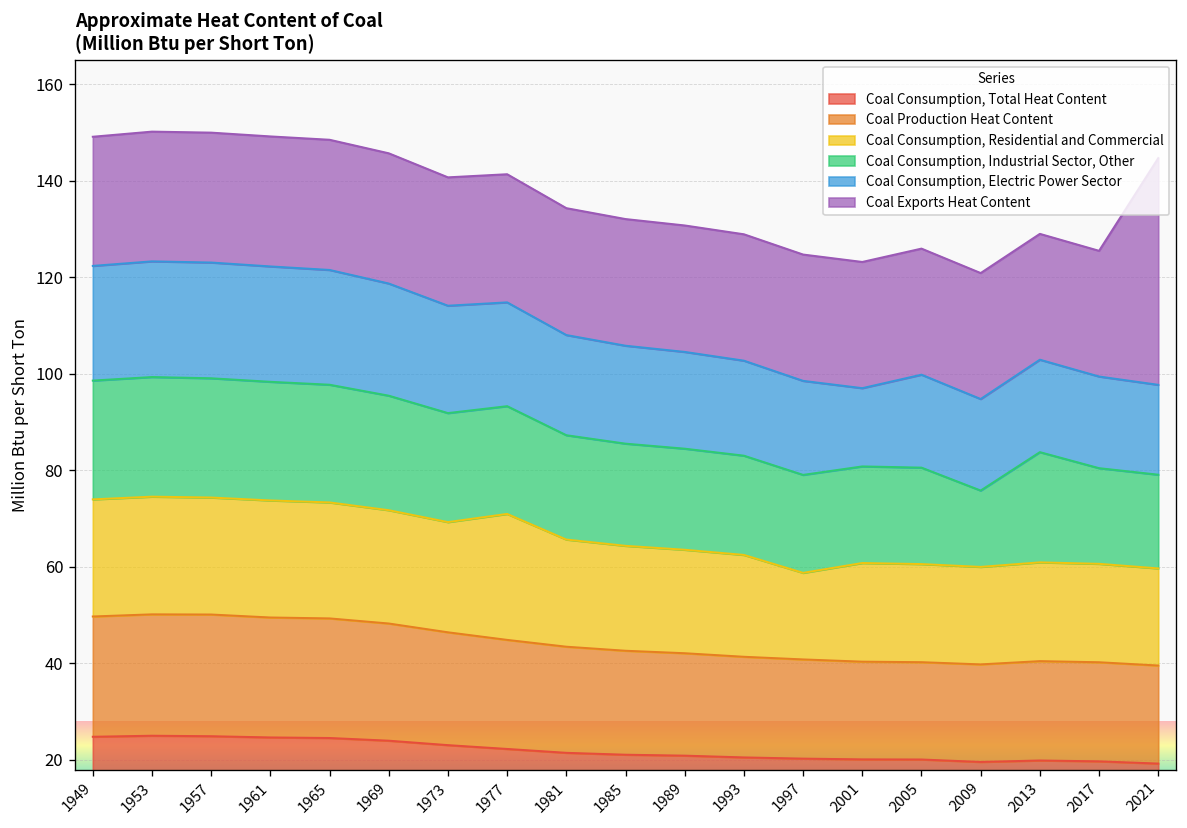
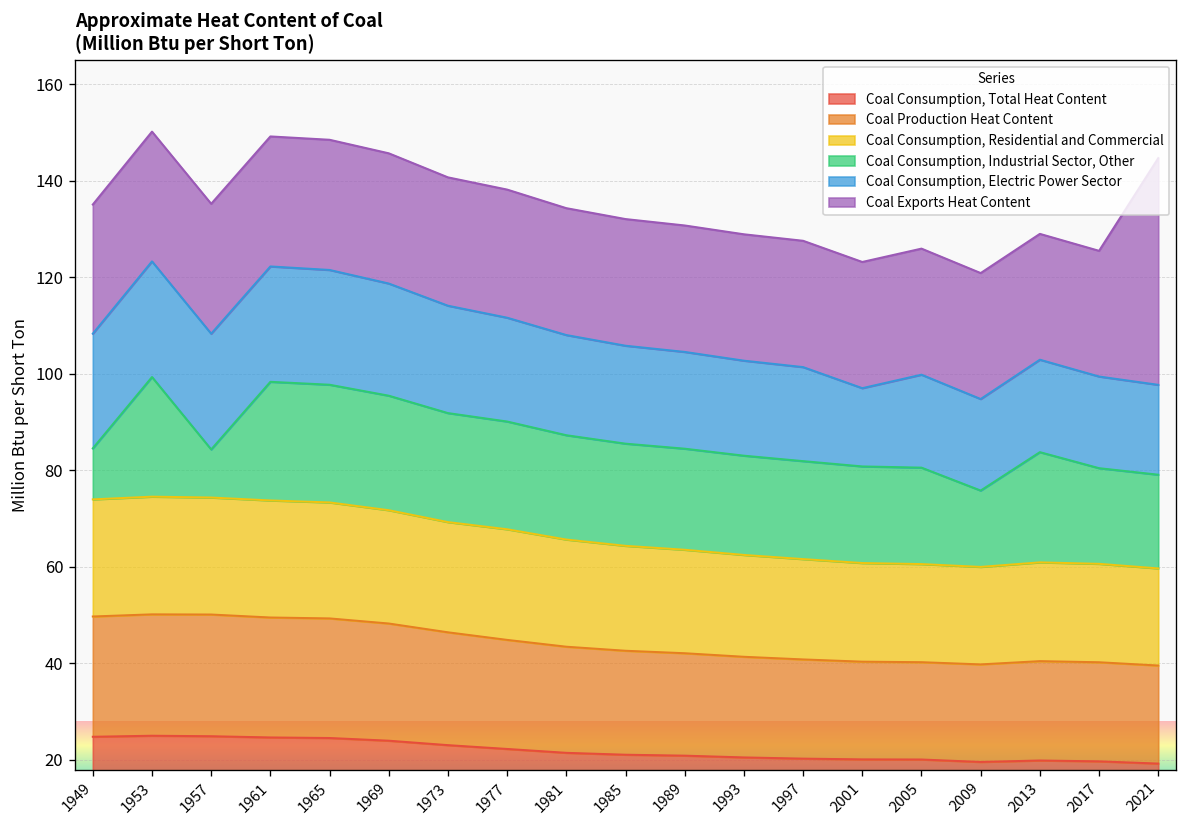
Coal Consumption, Industrial Sector, Other, 1949: 25 -> 11
Coal Consumption, Industrial Sector, Other, 1957: 25 -> 10
Coal Consumption, Residential and Commercial, 1977: 26 -> 23
Coal Consumption, Residential and Commercial, 1997: 18 -> 21
